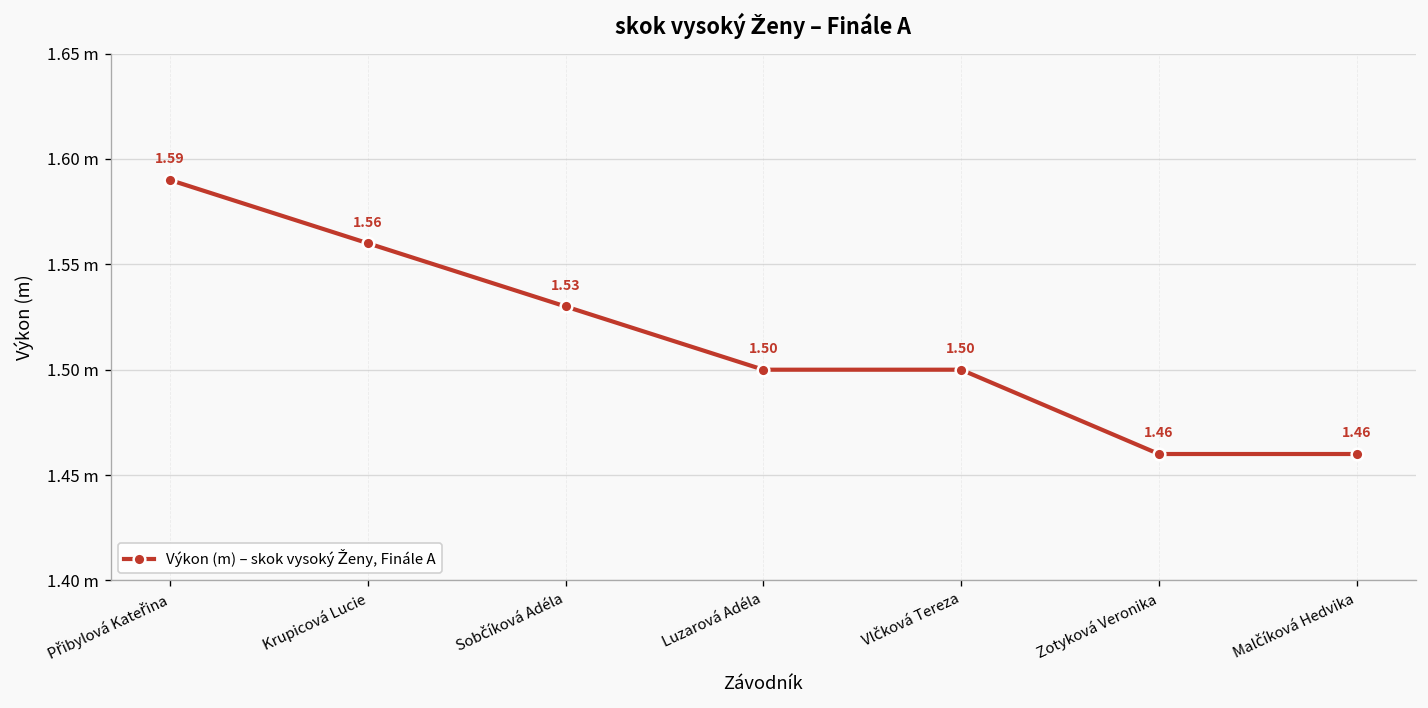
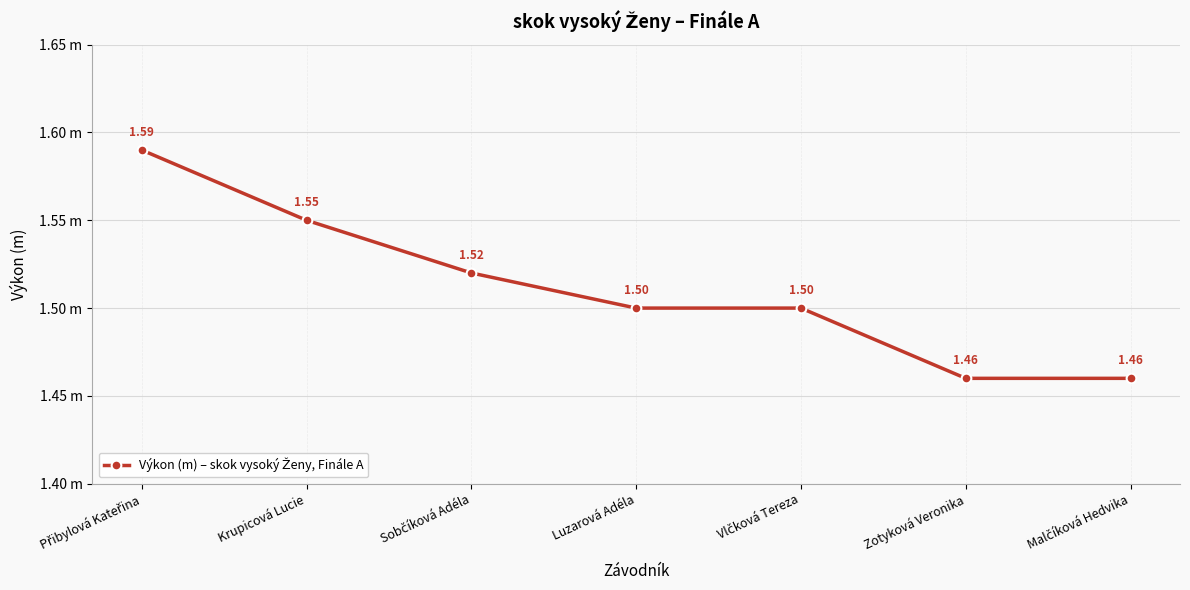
Krupicová Lucie: 1.56 -> 1.55
Sobčíková Adéla: 1.53 -> 1.52
